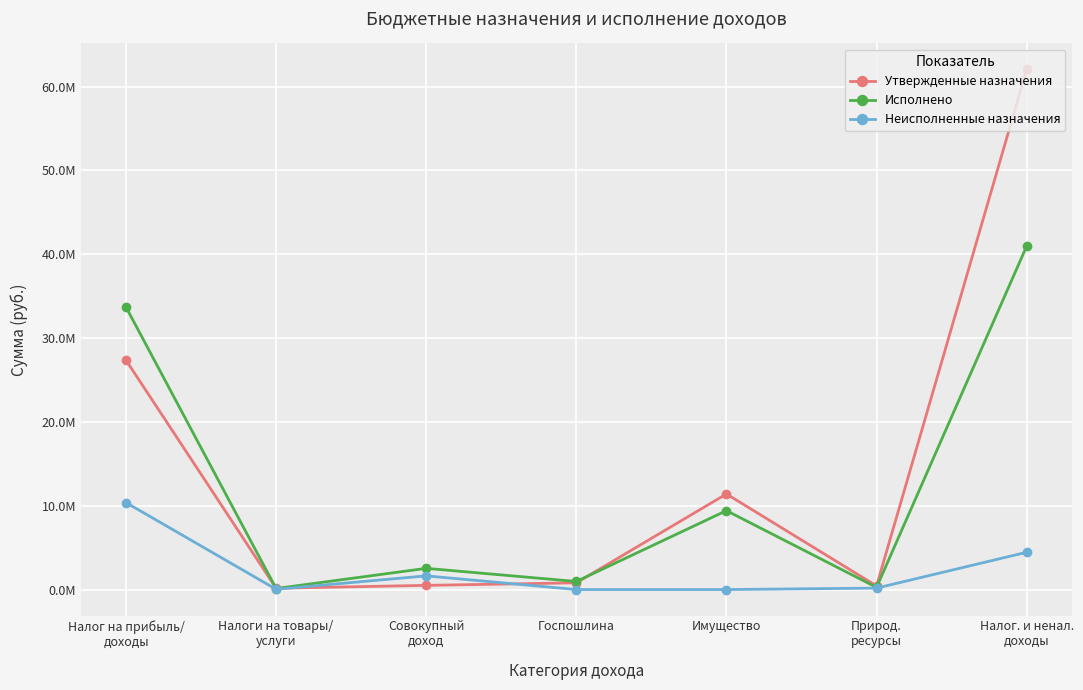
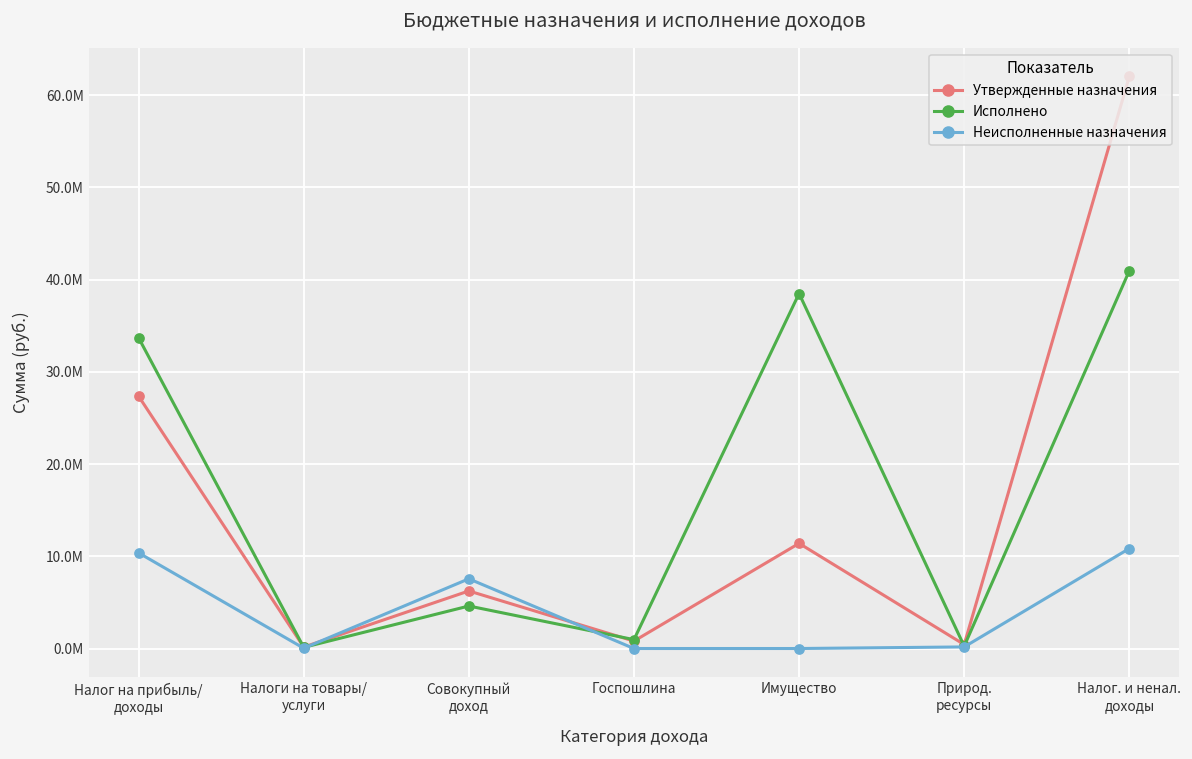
Утвержденные назначения, Совокупный доход: 0 -> 6000000
Исполнено, Совокупный доход: 3000000 -> 5000000
Неисполненные назначения, Совокупный доход: 2000000 -> 8000000
Исполнено, Имущество: 9000000 -> 38000000
Неисполненные назначения, Налог. и ненал. доходы: 4000000 -> 11000000
